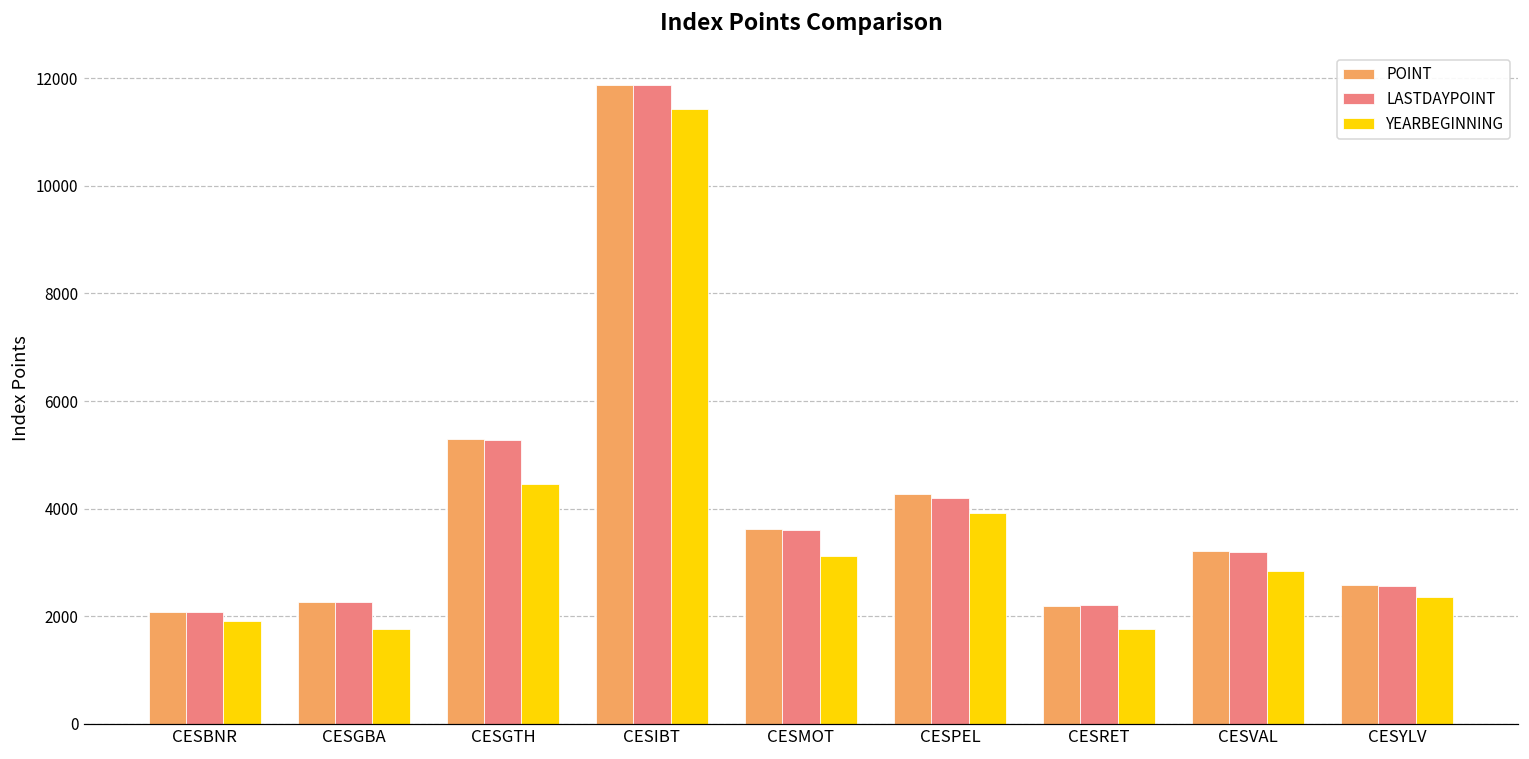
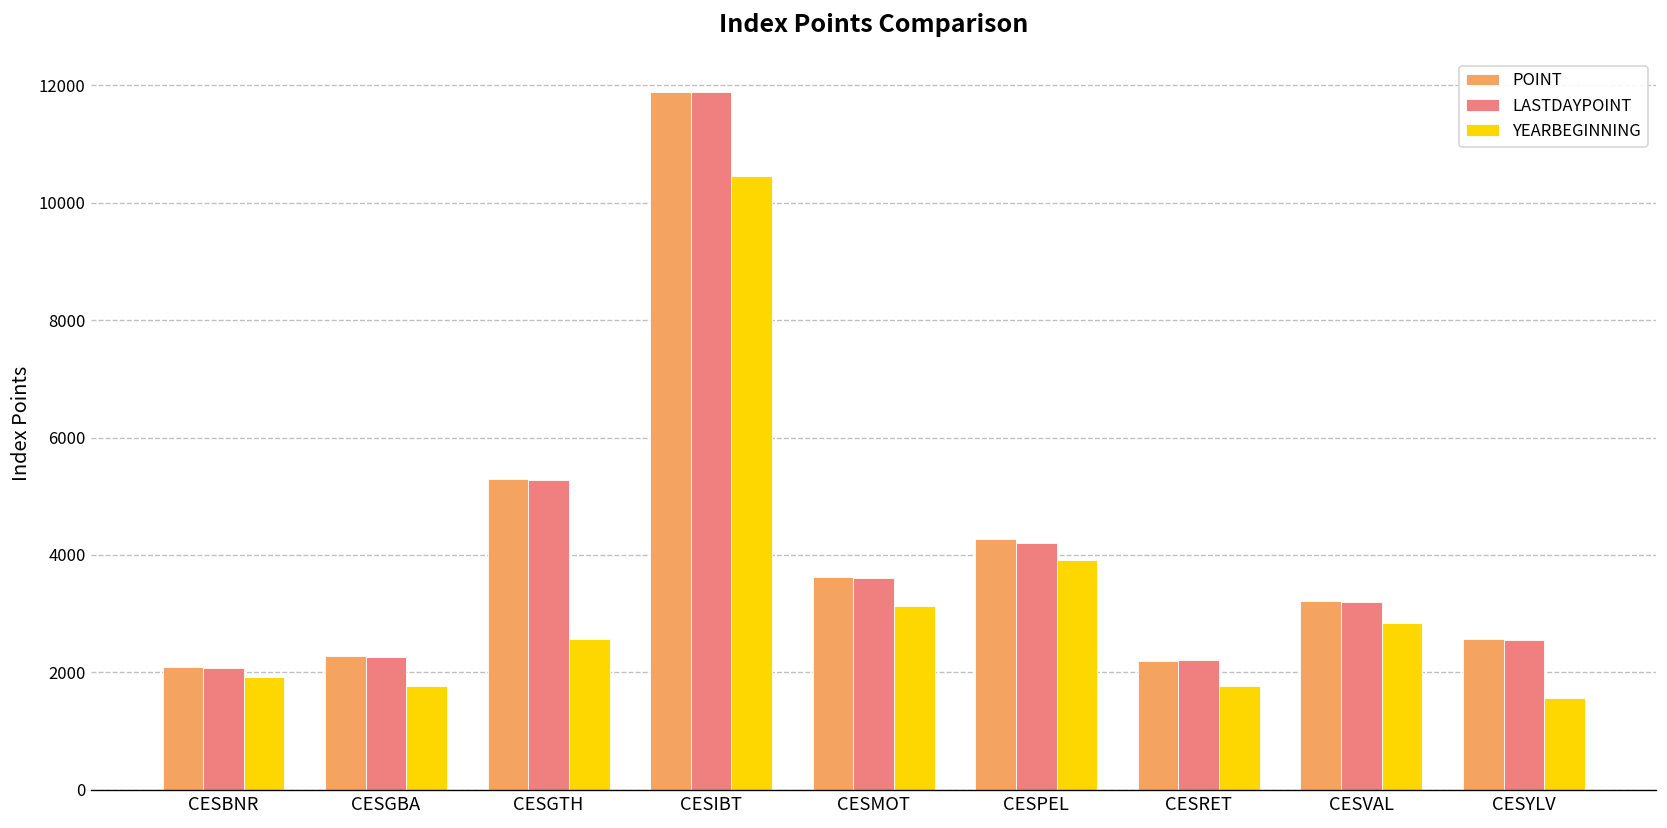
YEARBEGINNING, CESGTH: 4500 -> 2600
YEARBEGINNING, CESIBT: 11400 -> 10500
YEARBEGINNING, CESYLV: 2400 -> 1600
